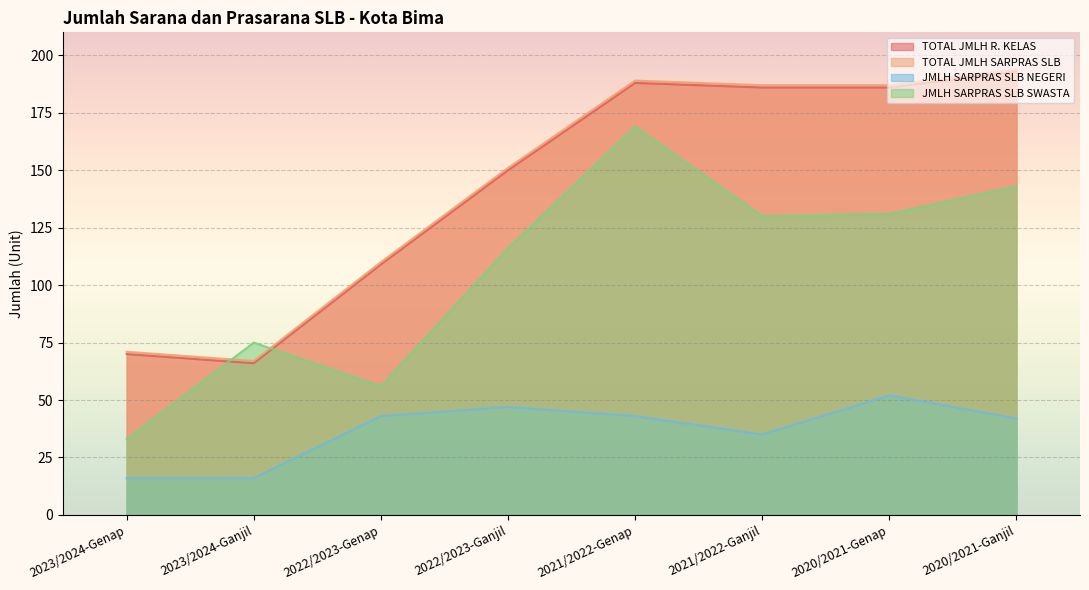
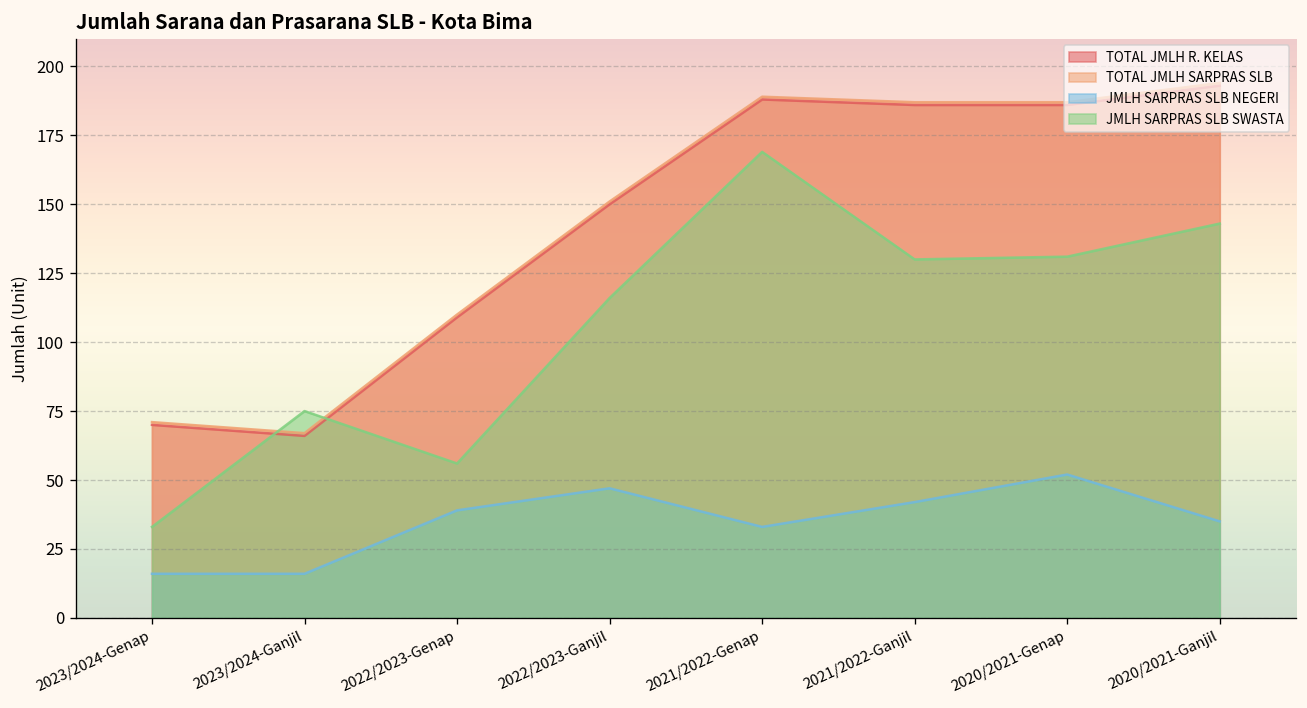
JMLH SARPRAS SLB NEGERI, 2022/2023-Genap: 43 -> 39
JMLH SARPRAS SLB NEGERI, 2021/2022-Genap: 43 -> 33
JMLH SARPRAS SLB NEGERI, 2021/2022-Ganjil: 35 -> 42
JMLH SARPRAS SLB NEGERI, 2020/2021-Ganjil: 42 -> 35
